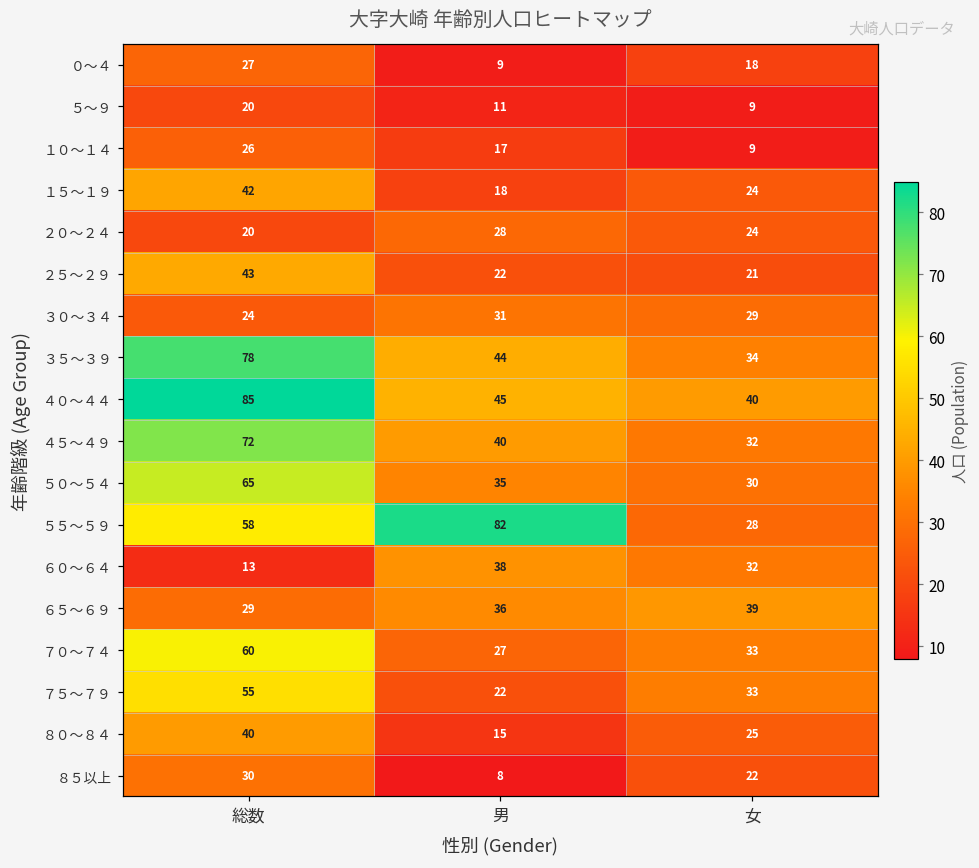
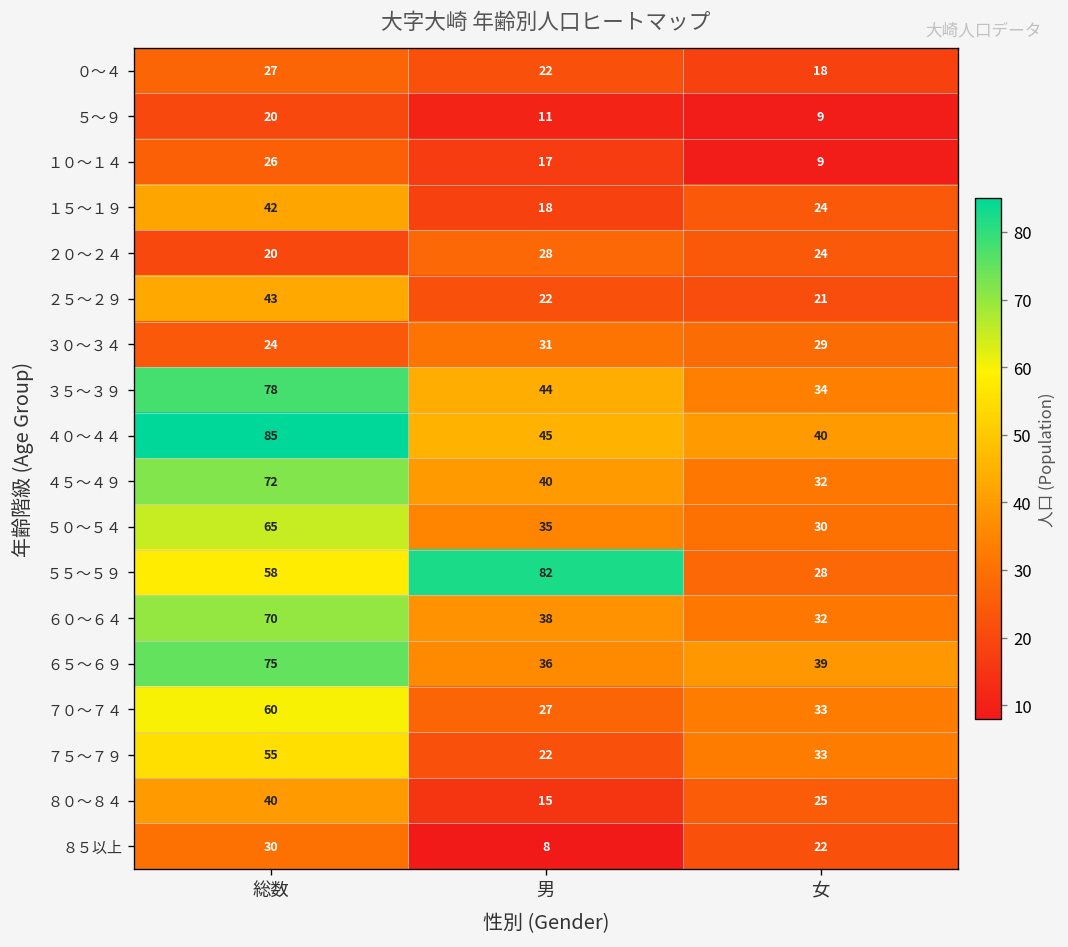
０～４, 男: 9 -> 22
６０～６４, 総数: 13 -> 70
６５～６９, 総数: 29 -> 75
